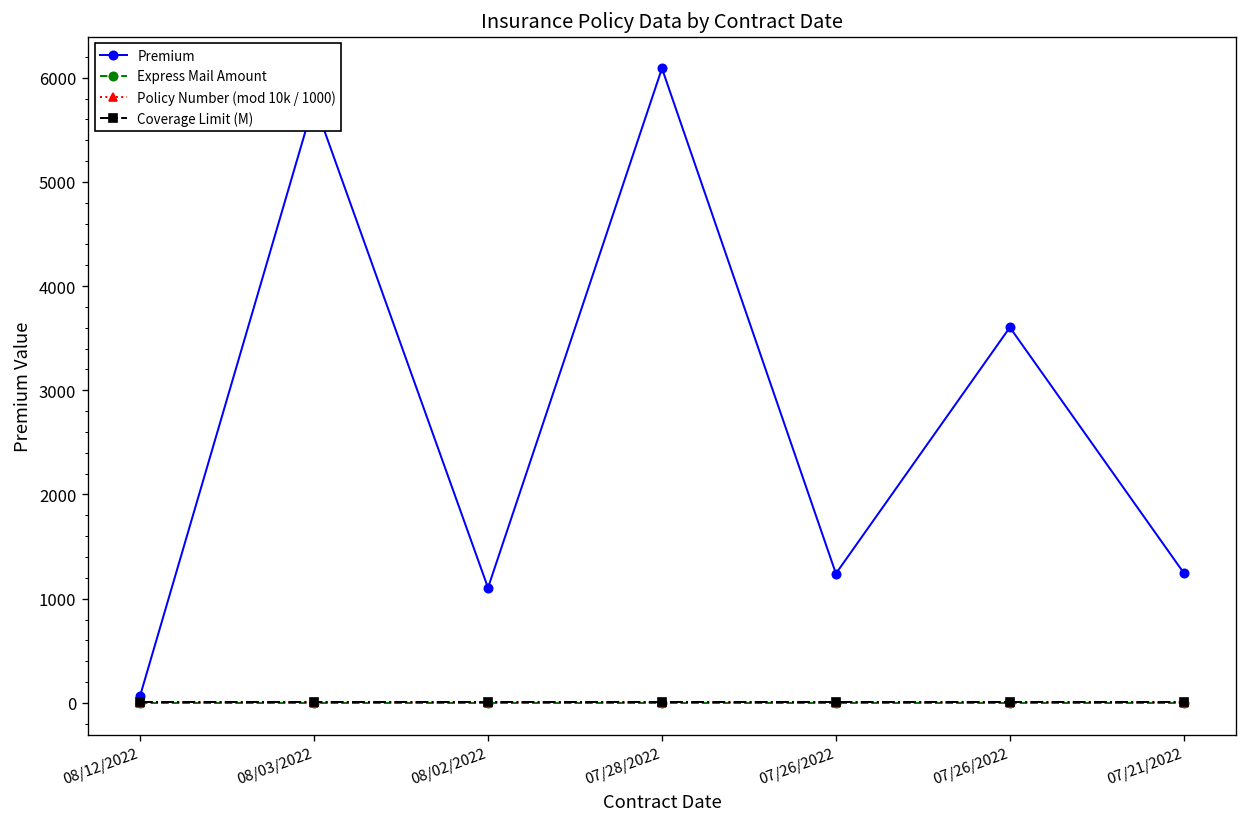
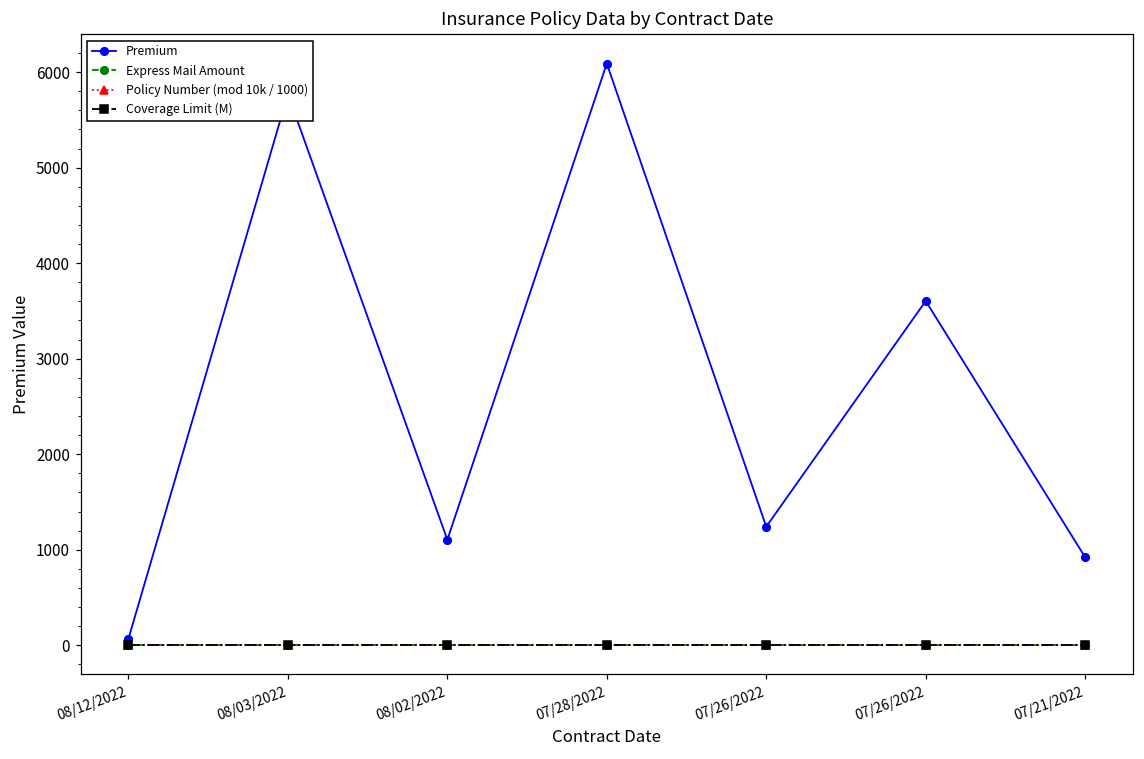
Premium, 07/21/2022: 1200 -> 900
